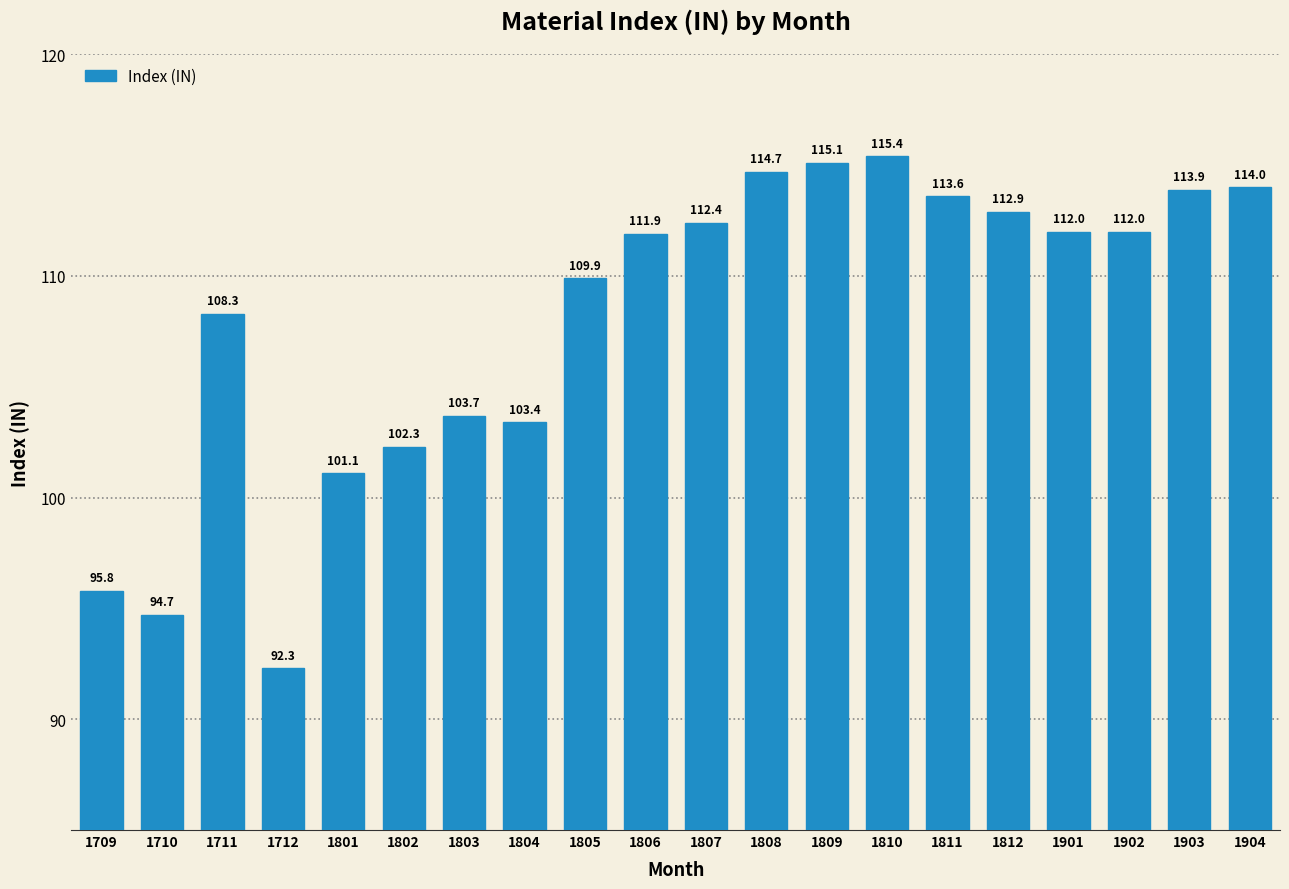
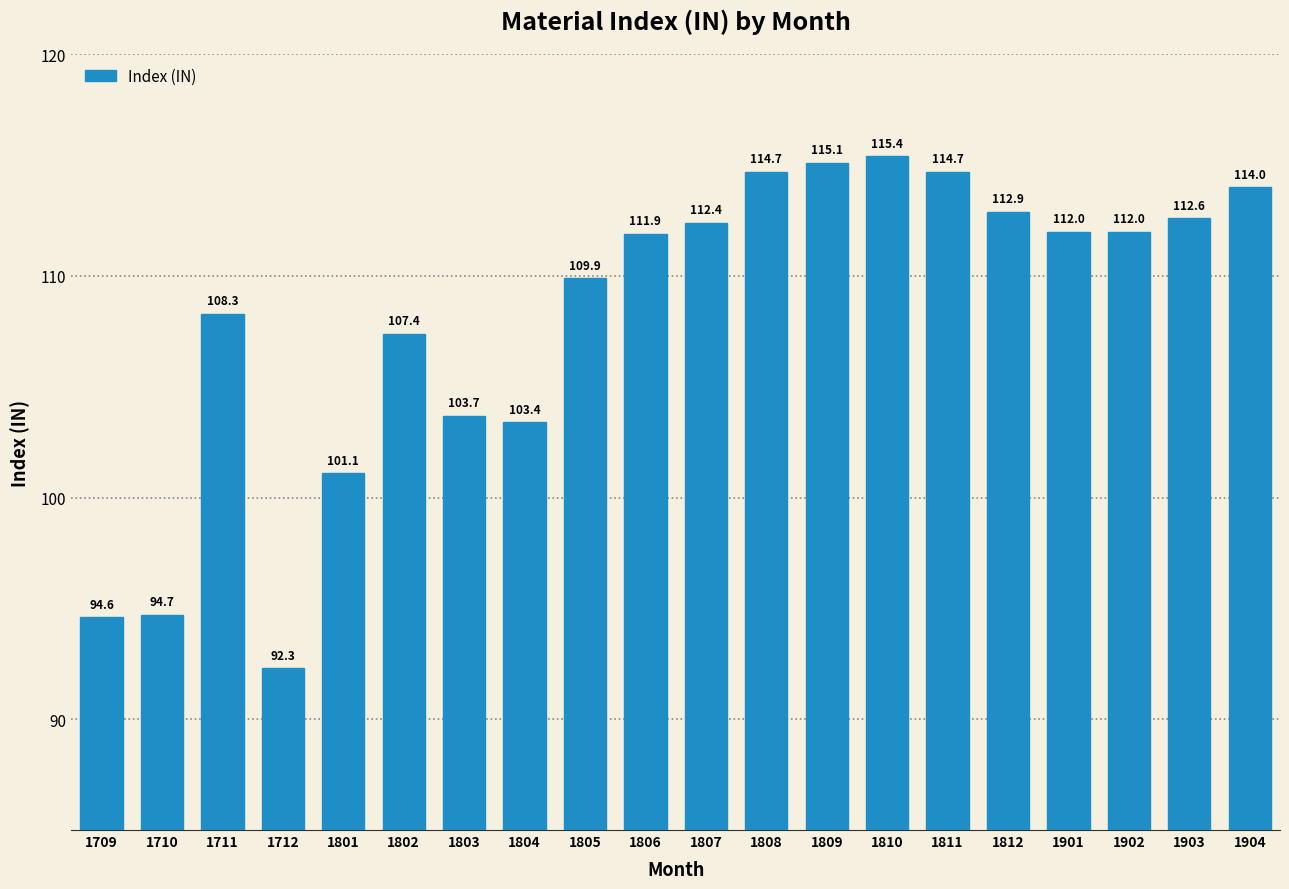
1709: 95.8 -> 94.6
1802: 102.3 -> 107.4
1811: 113.6 -> 114.7
1903: 113.9 -> 112.6
